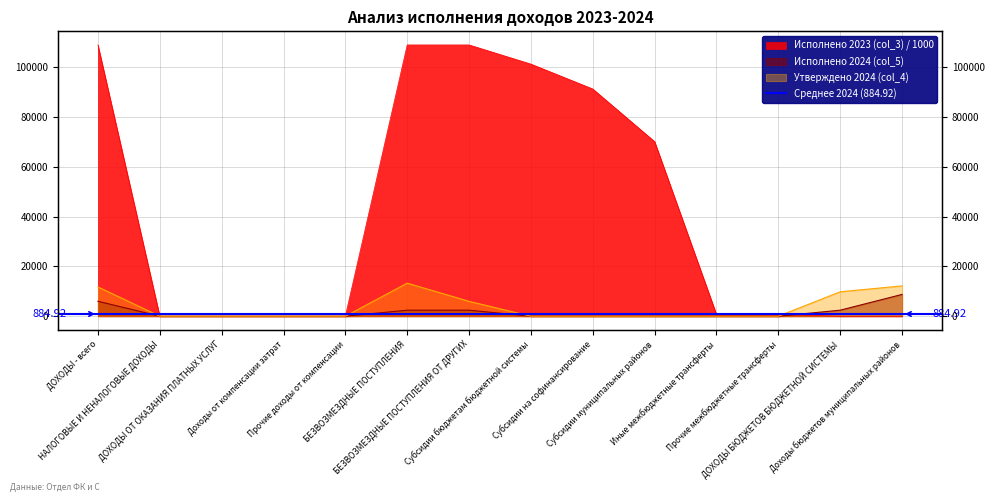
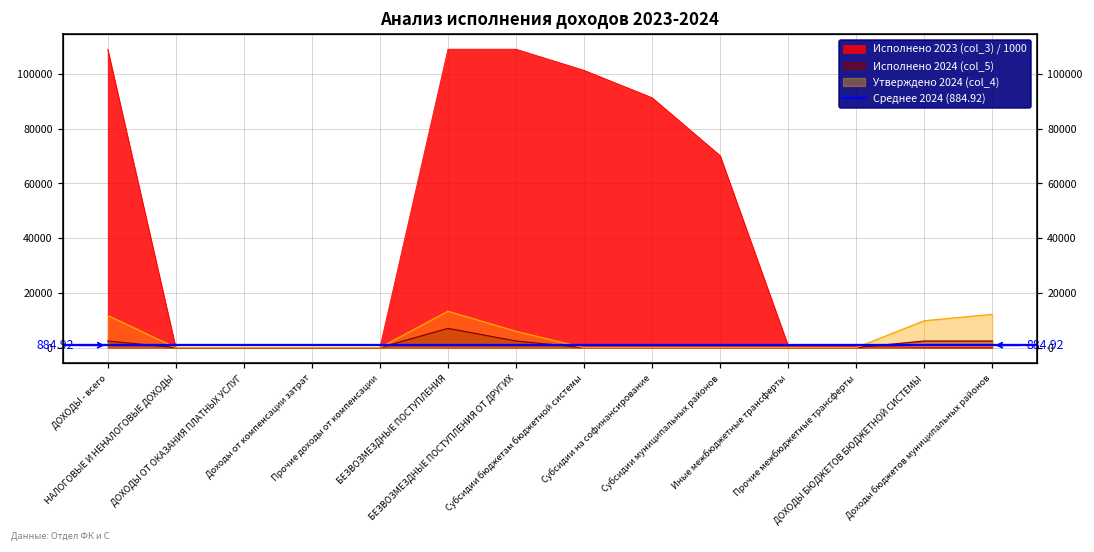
Исполнено 2024 (col_5), ДОХОДЫ - всего: 6000 -> 2000
Исполнено 2024 (col_5), БЕЗВОЗМЕЗДНЫЕ ПОСТУПЛЕНИЯ: 2000 -> 7000
Исполнено 2024 (col_5), Доходы бюджетов муниципальных районов: 9000 -> 2000
